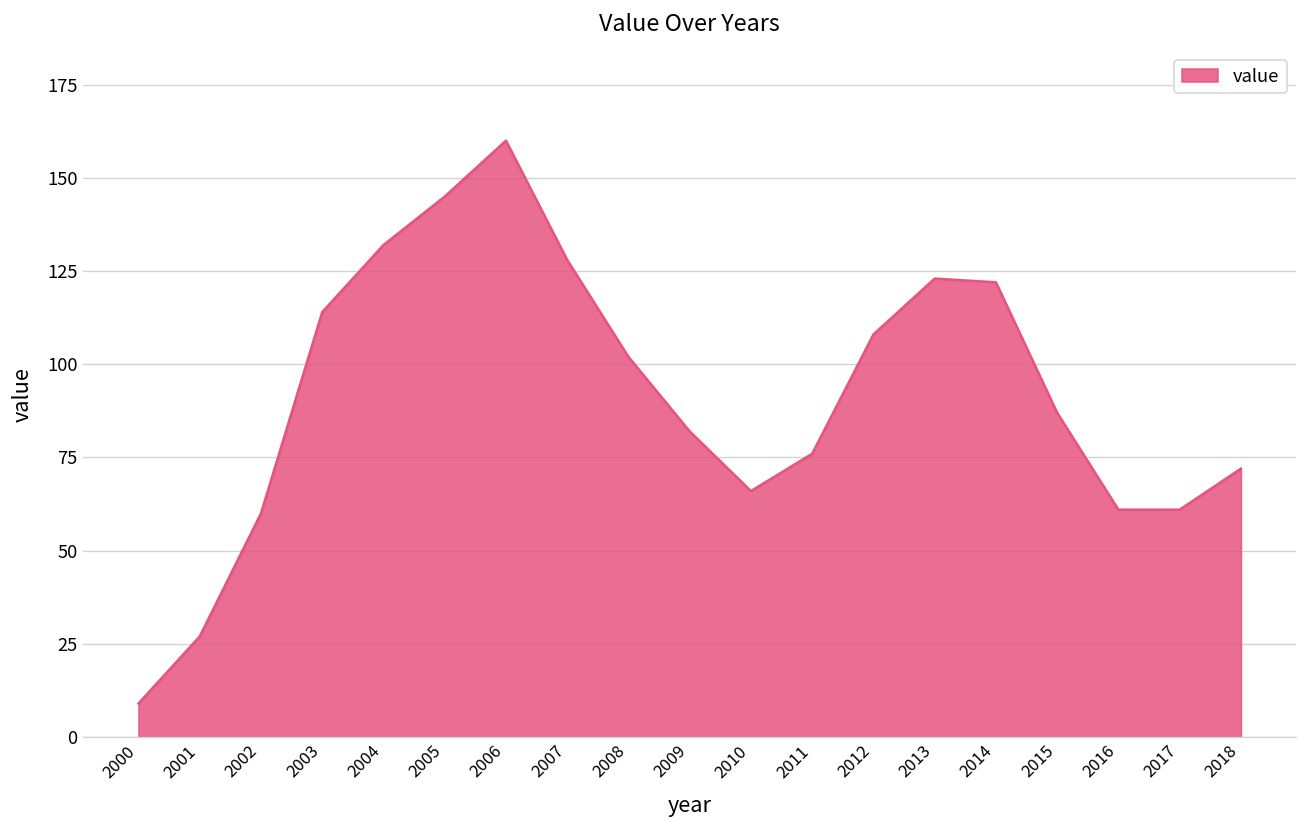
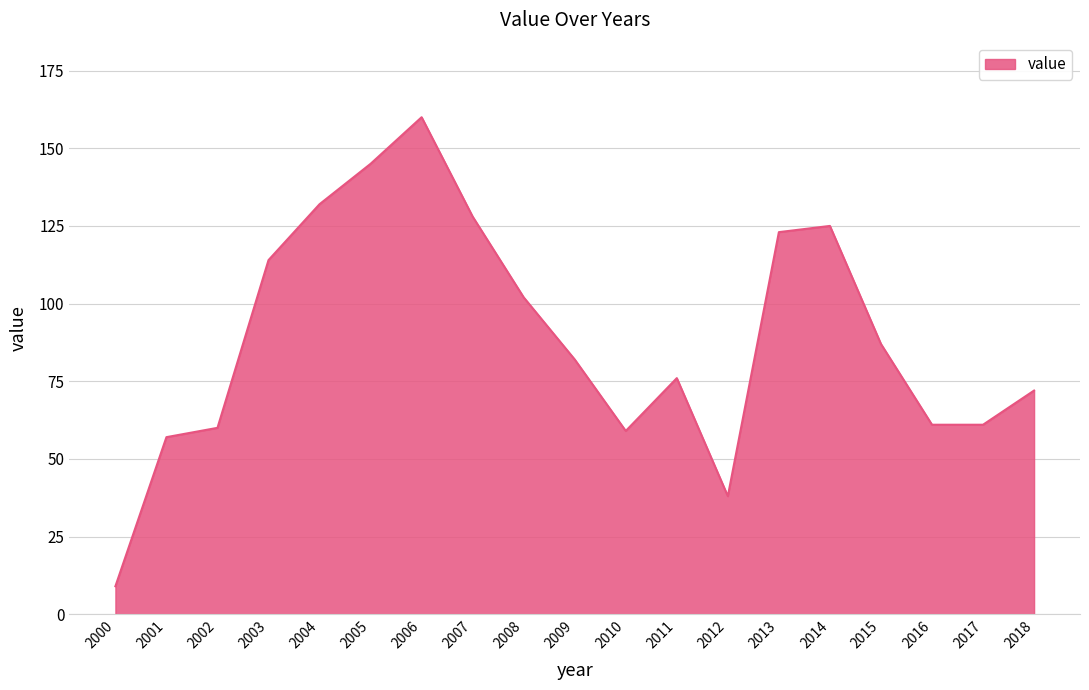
2001: 27 -> 57
2010: 66 -> 59
2012: 108 -> 38
2014: 122 -> 125
